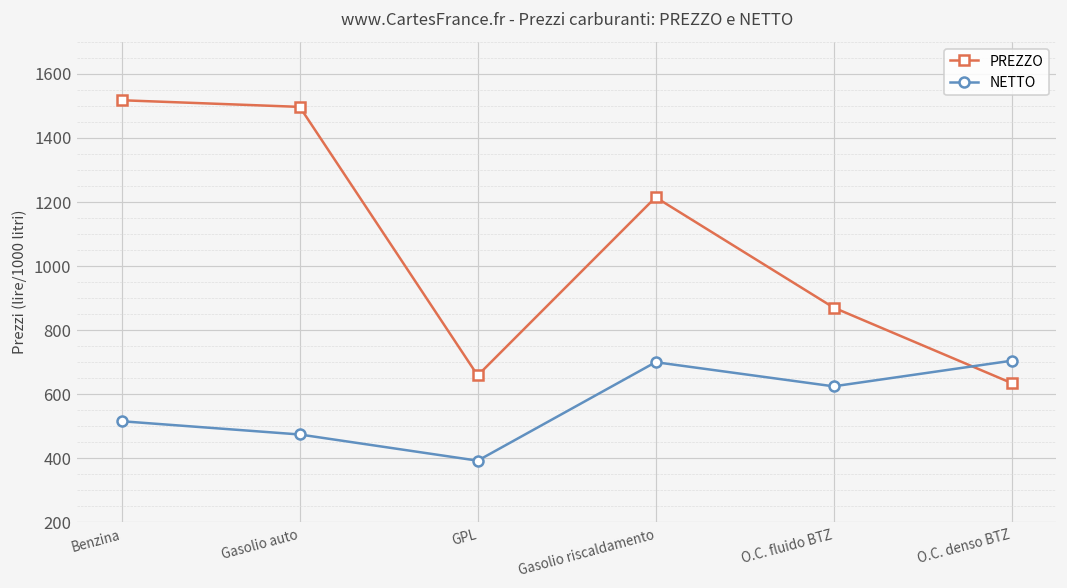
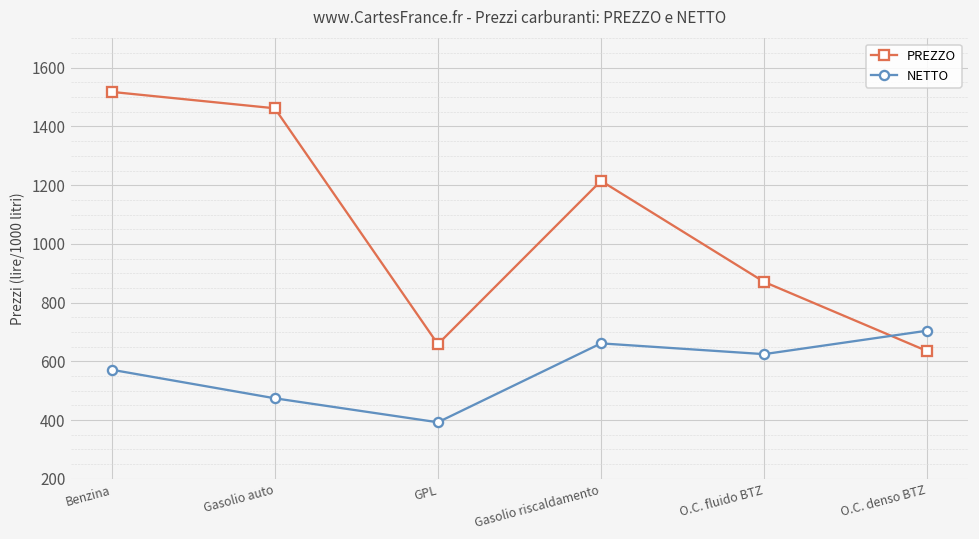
NETTO, Benzina: 520 -> 570
PREZZO, Gasolio auto: 1500 -> 1460
NETTO, Gasolio riscaldamento: 700 -> 660
